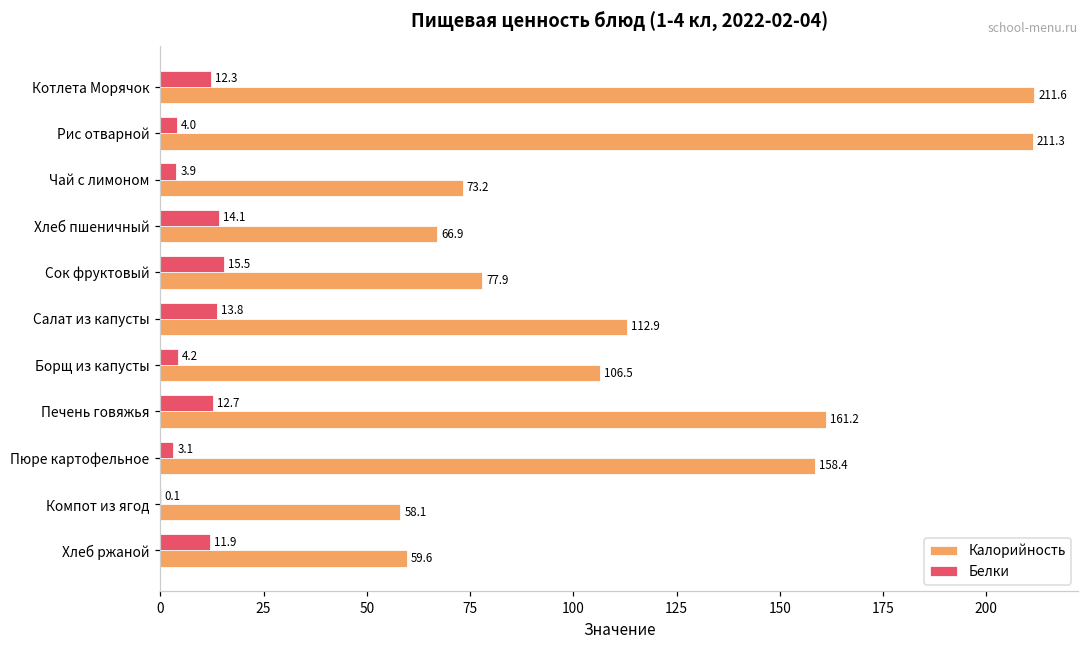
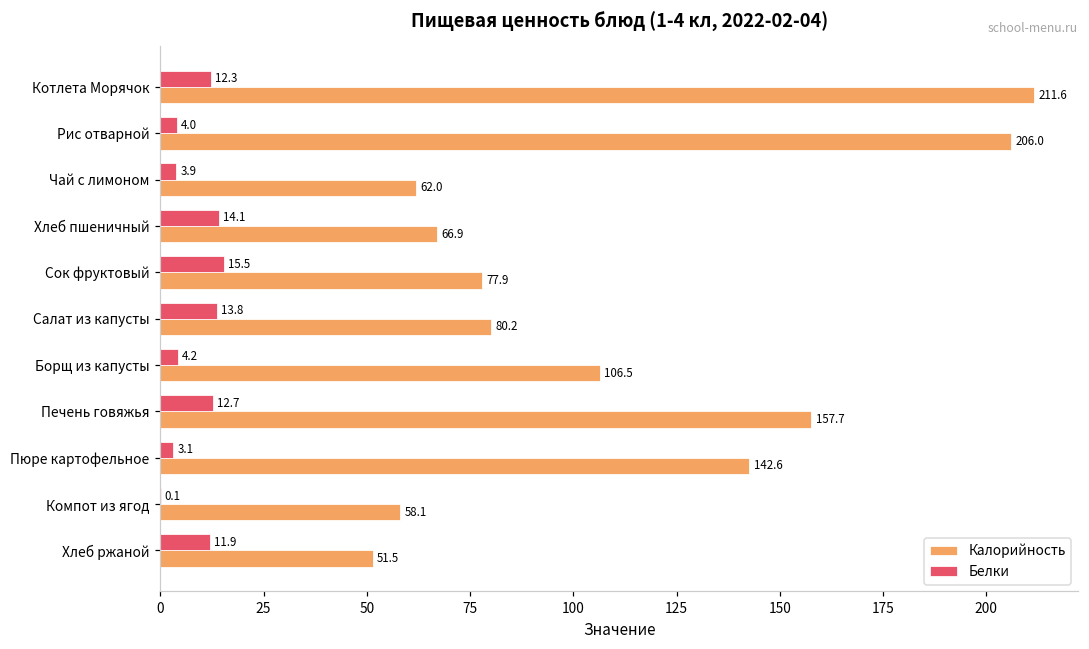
Калорийность, Рис отварной: 211.3 -> 206.0
Калорийность, Чай с лимоном: 73.2 -> 62.0
Калорийность, Салат из капусты: 112.9 -> 80.2
Калорийность, Печень говяжья: 161.2 -> 157.7
Калорийность, Пюре картофельное: 158.4 -> 142.6
Калорийность, Хлеб ржаной: 59.6 -> 51.5
